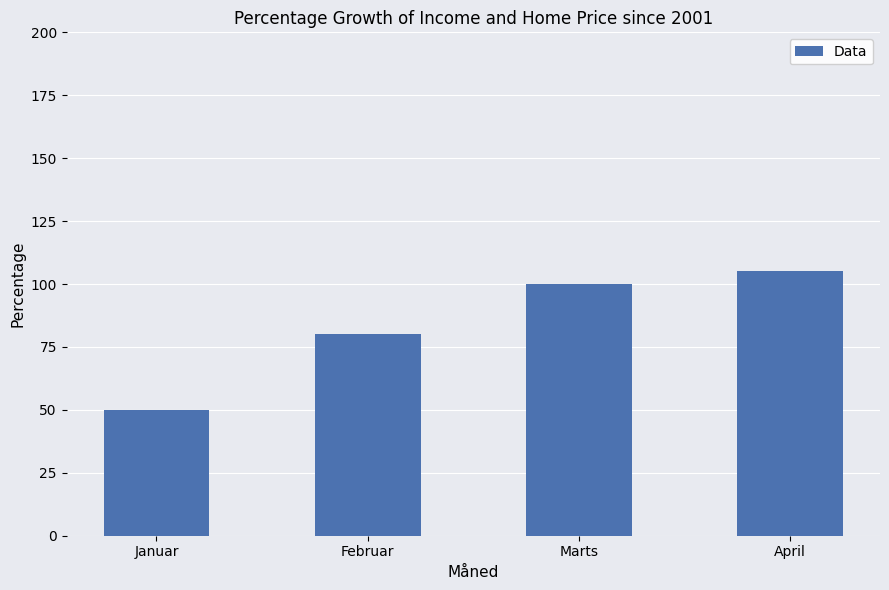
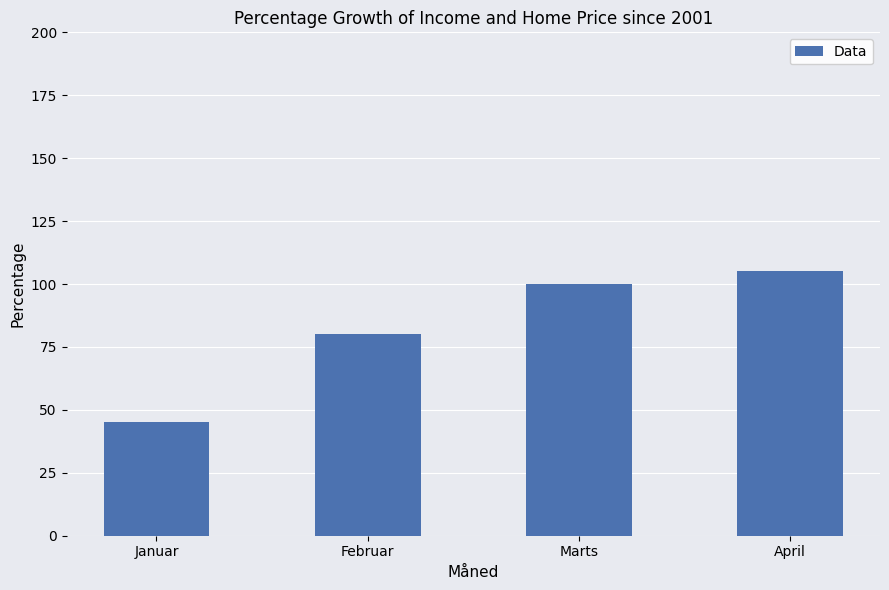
Januar: 50 -> 45
